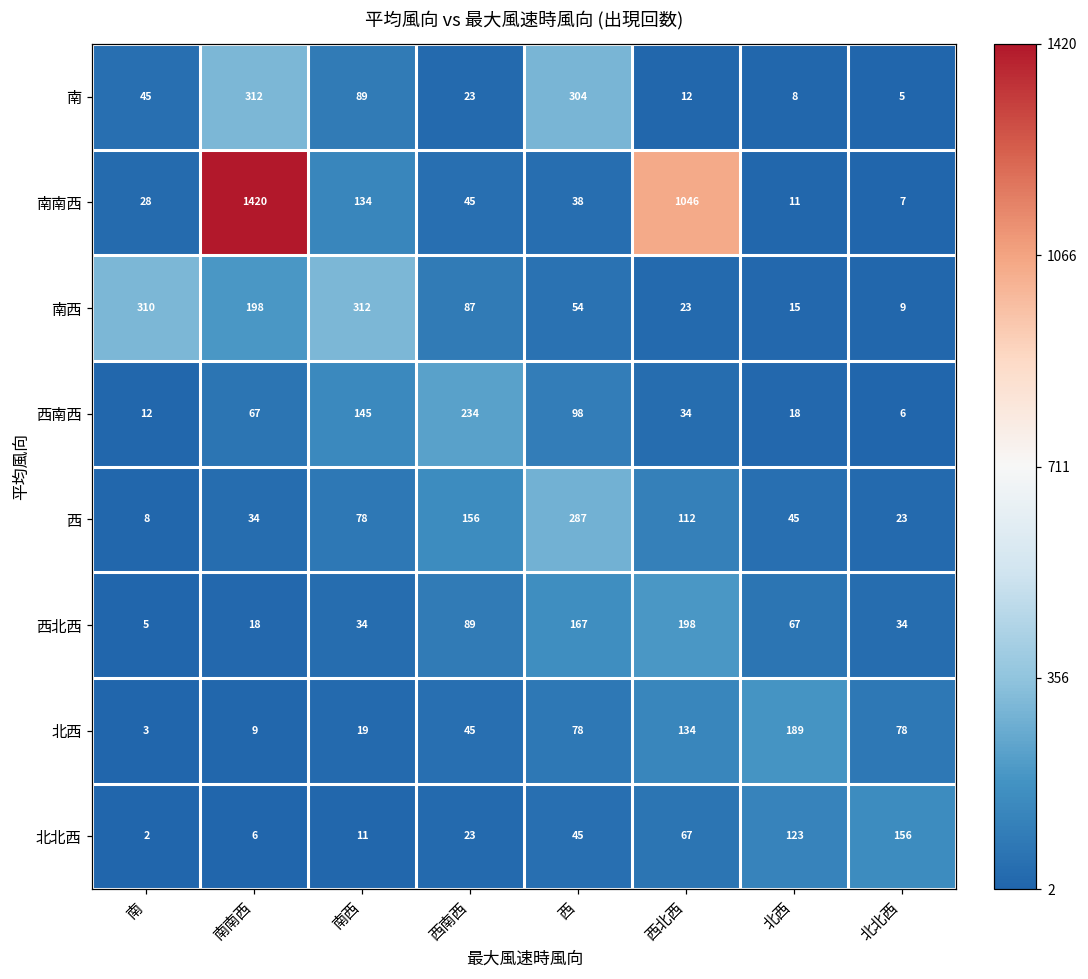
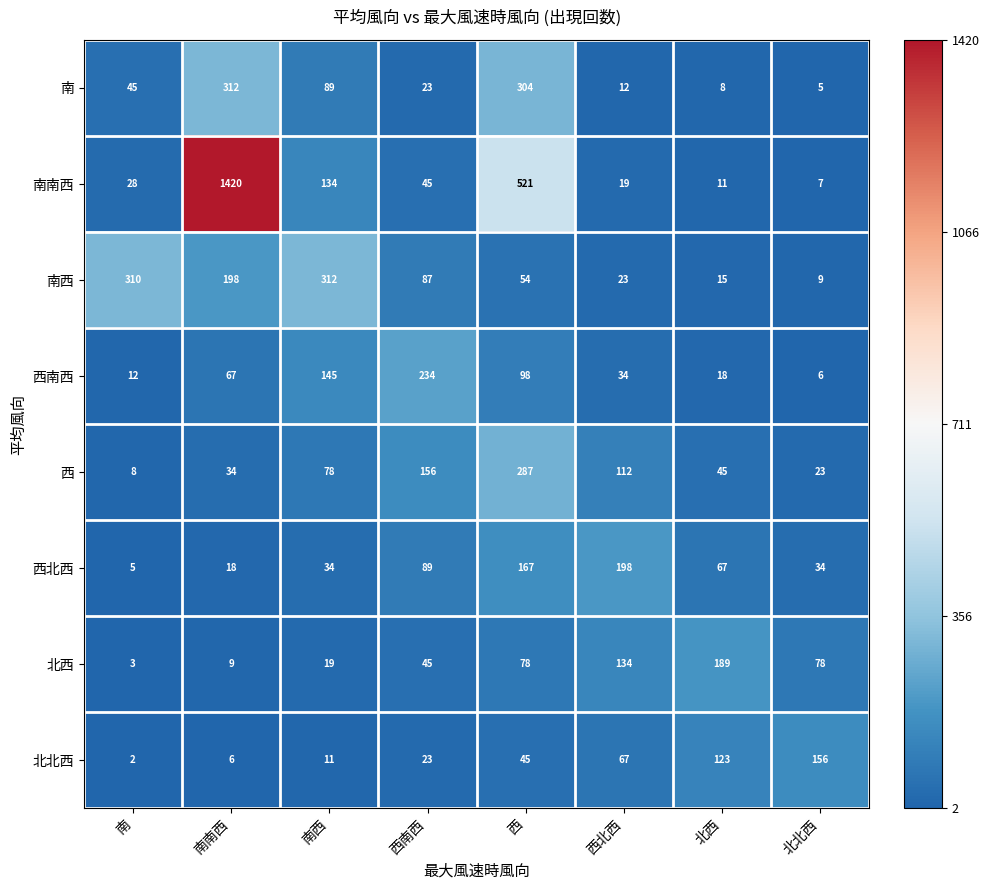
南南西, 西: 38 -> 521
南南西, 西北西: 1046 -> 19
